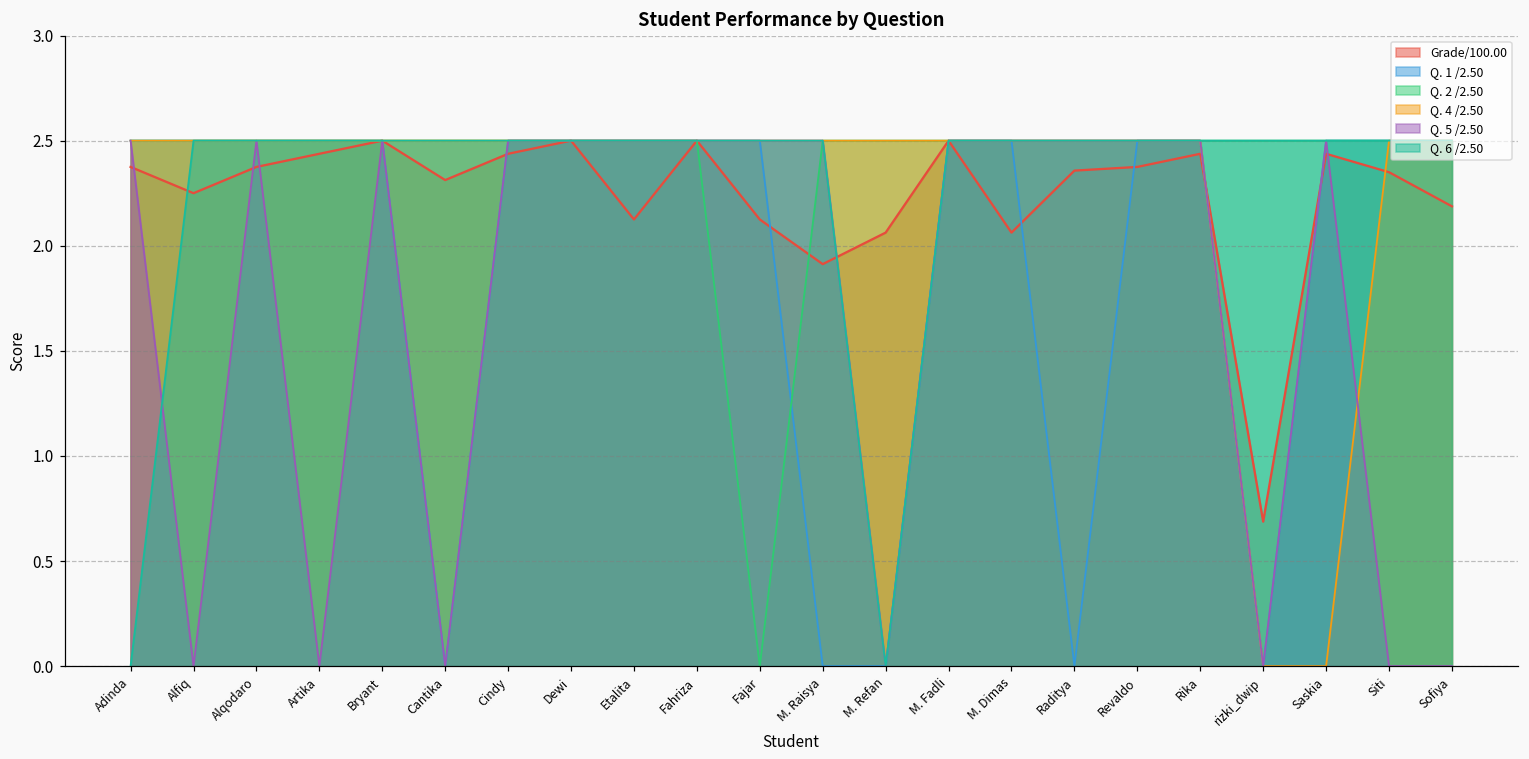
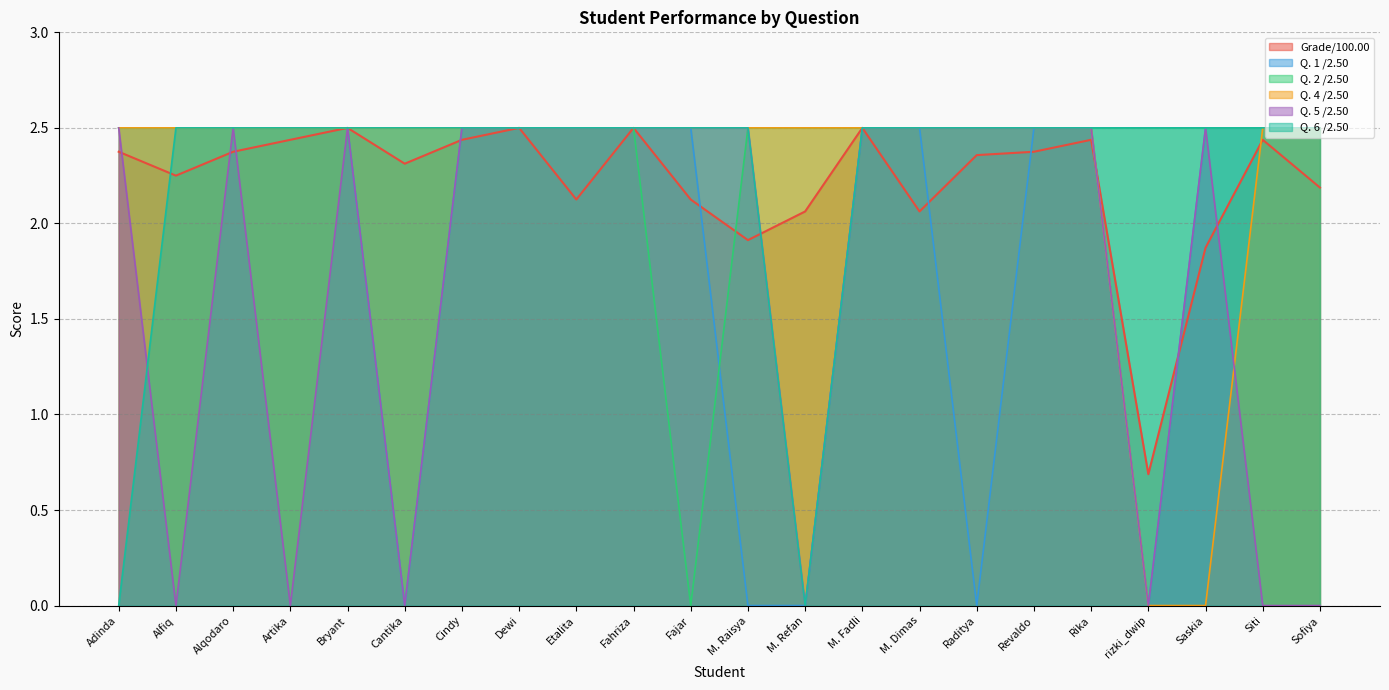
Grade/100.00, Saskia: 2.44 -> 1.87
Grade/100.00, Siti: 2.35 -> 2.44
